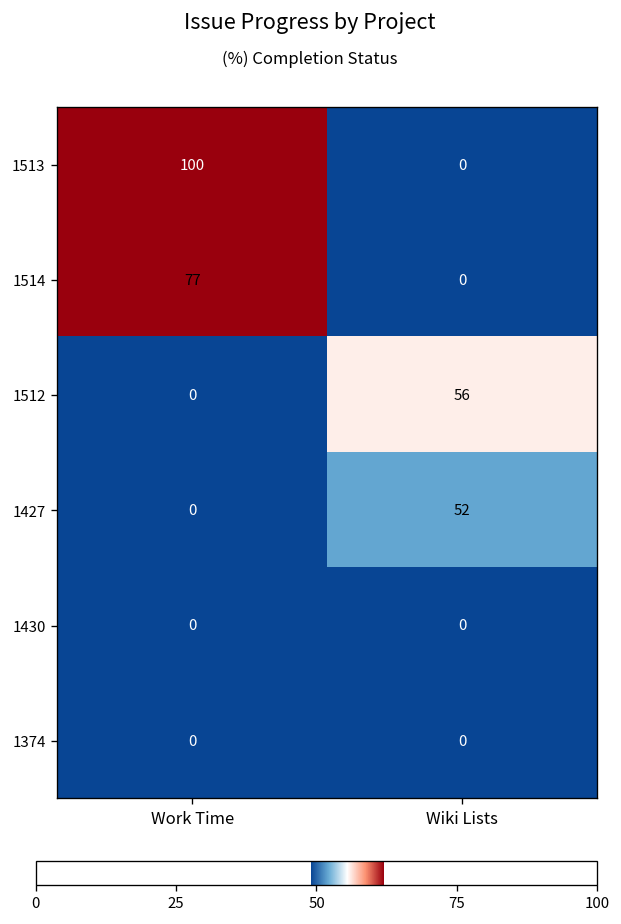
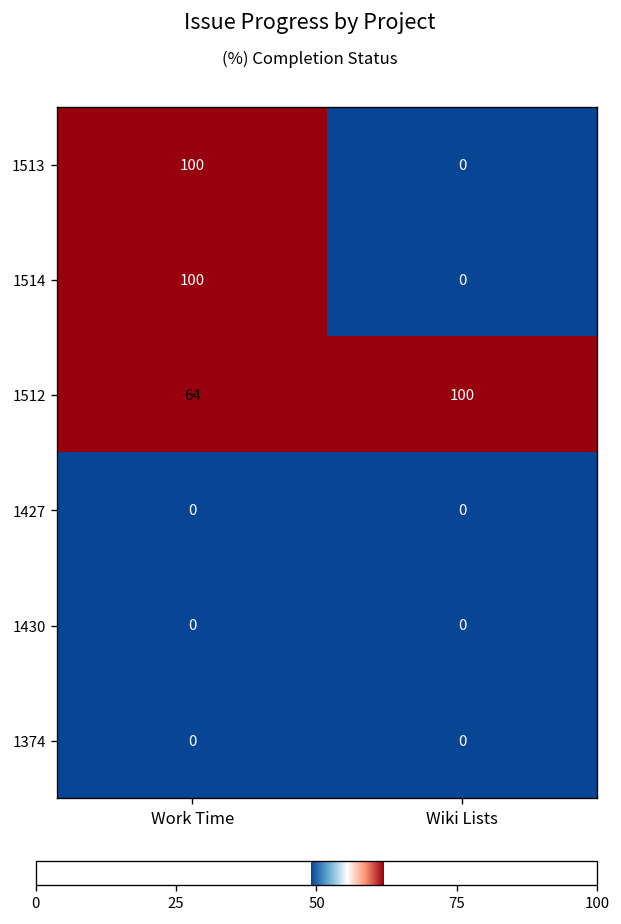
1514, Work Time: 77 -> 100
1512, Work Time: 0 -> 64
1512, Wiki Lists: 56 -> 100
1427, Wiki Lists: 52 -> 0
